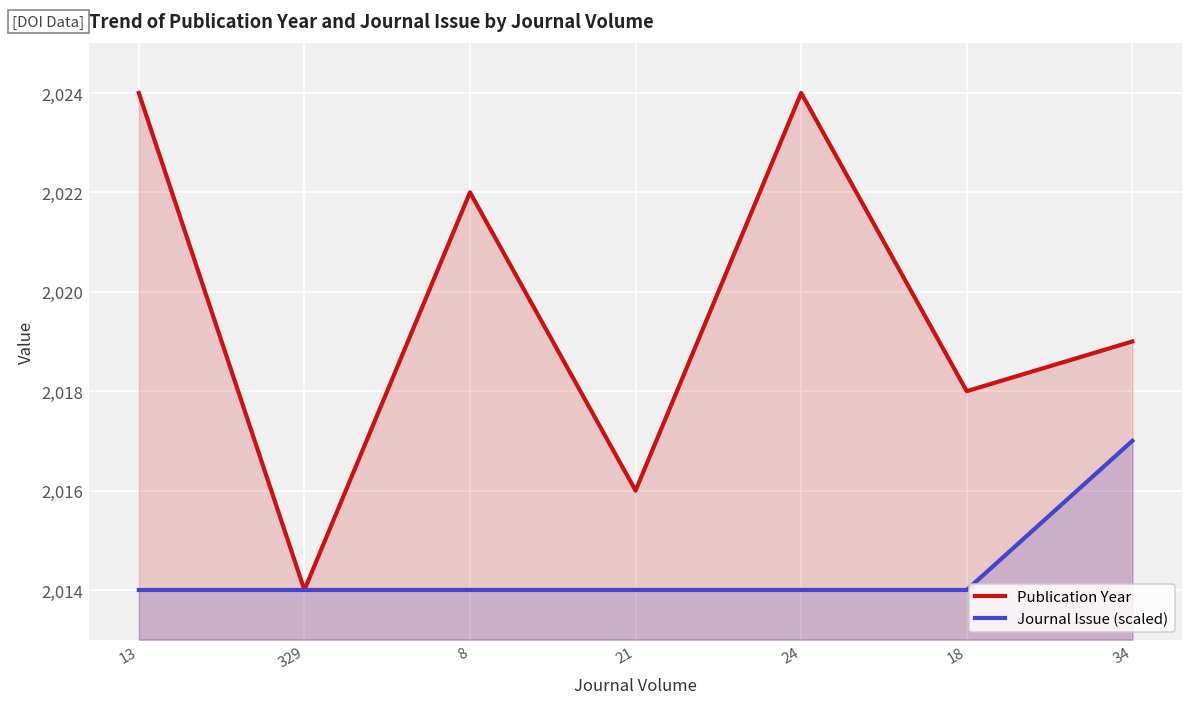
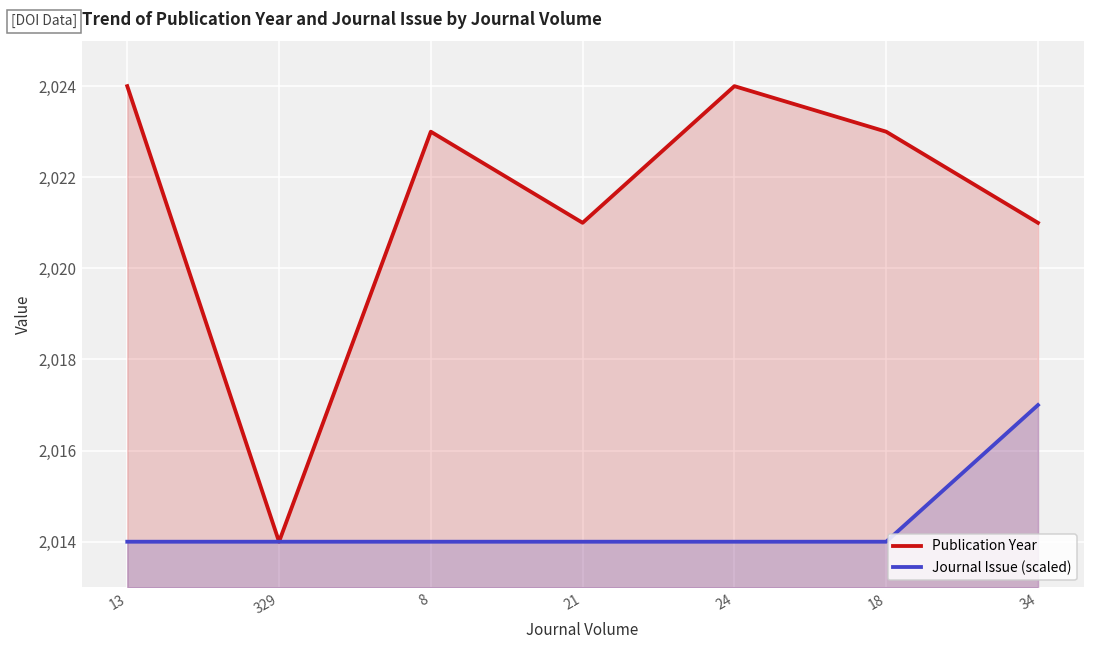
Publication Year, 8: 2,022 -> 2,023
Publication Year, 21: 2,016 -> 2,021
Publication Year, 18: 2,018 -> 2,023
Publication Year, 34: 2,019 -> 2,021
